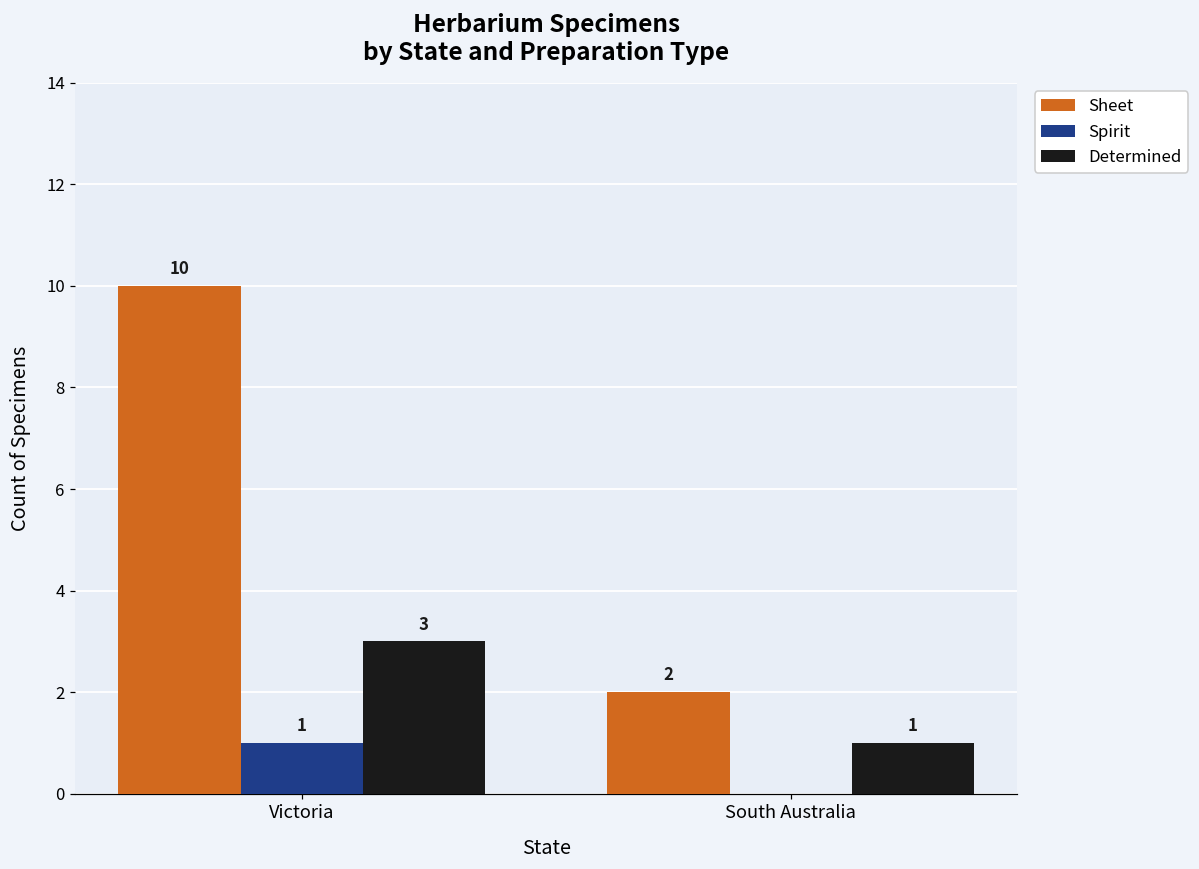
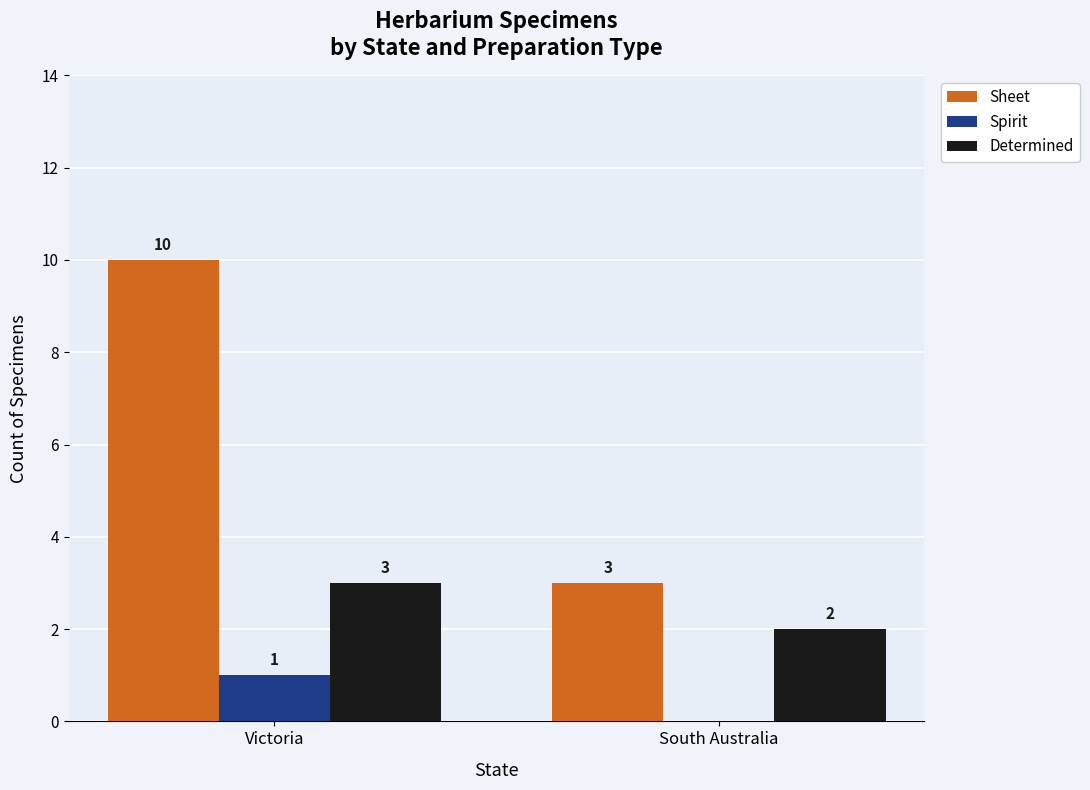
Sheet, South Australia: 2 -> 3
Determined, South Australia: 1 -> 2
